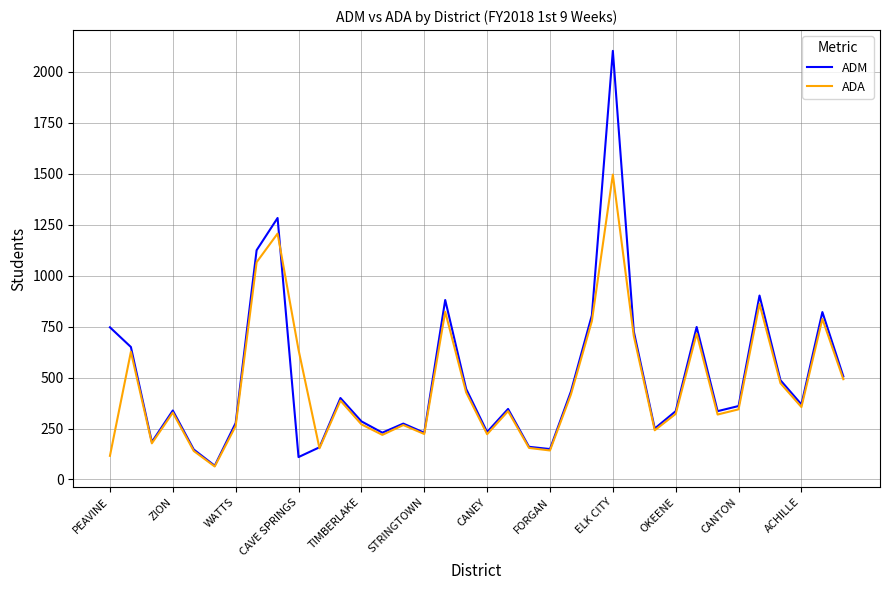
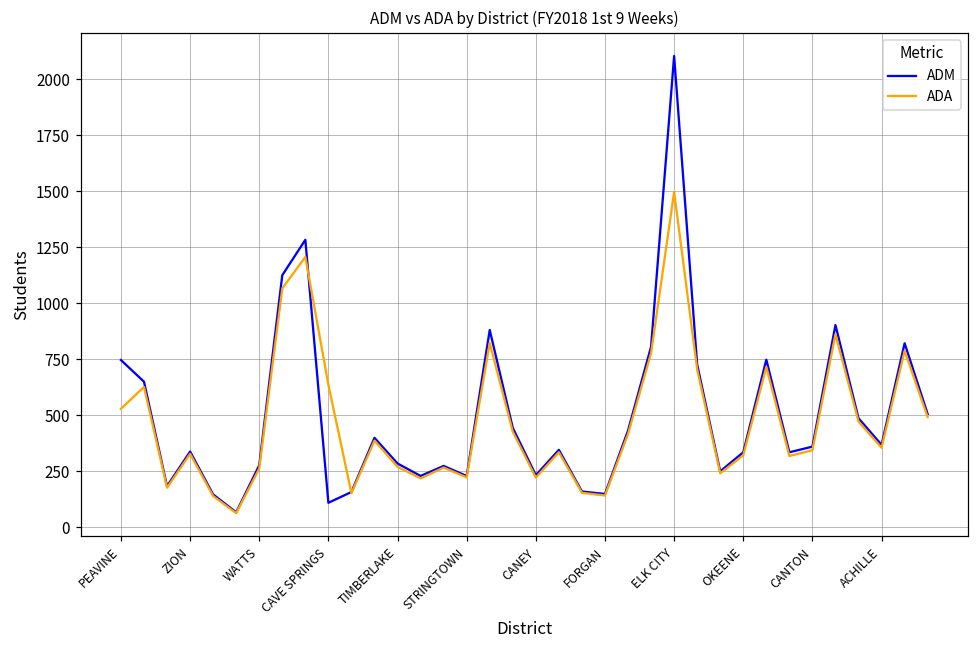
ADA, PEAVINE: 120 -> 530
